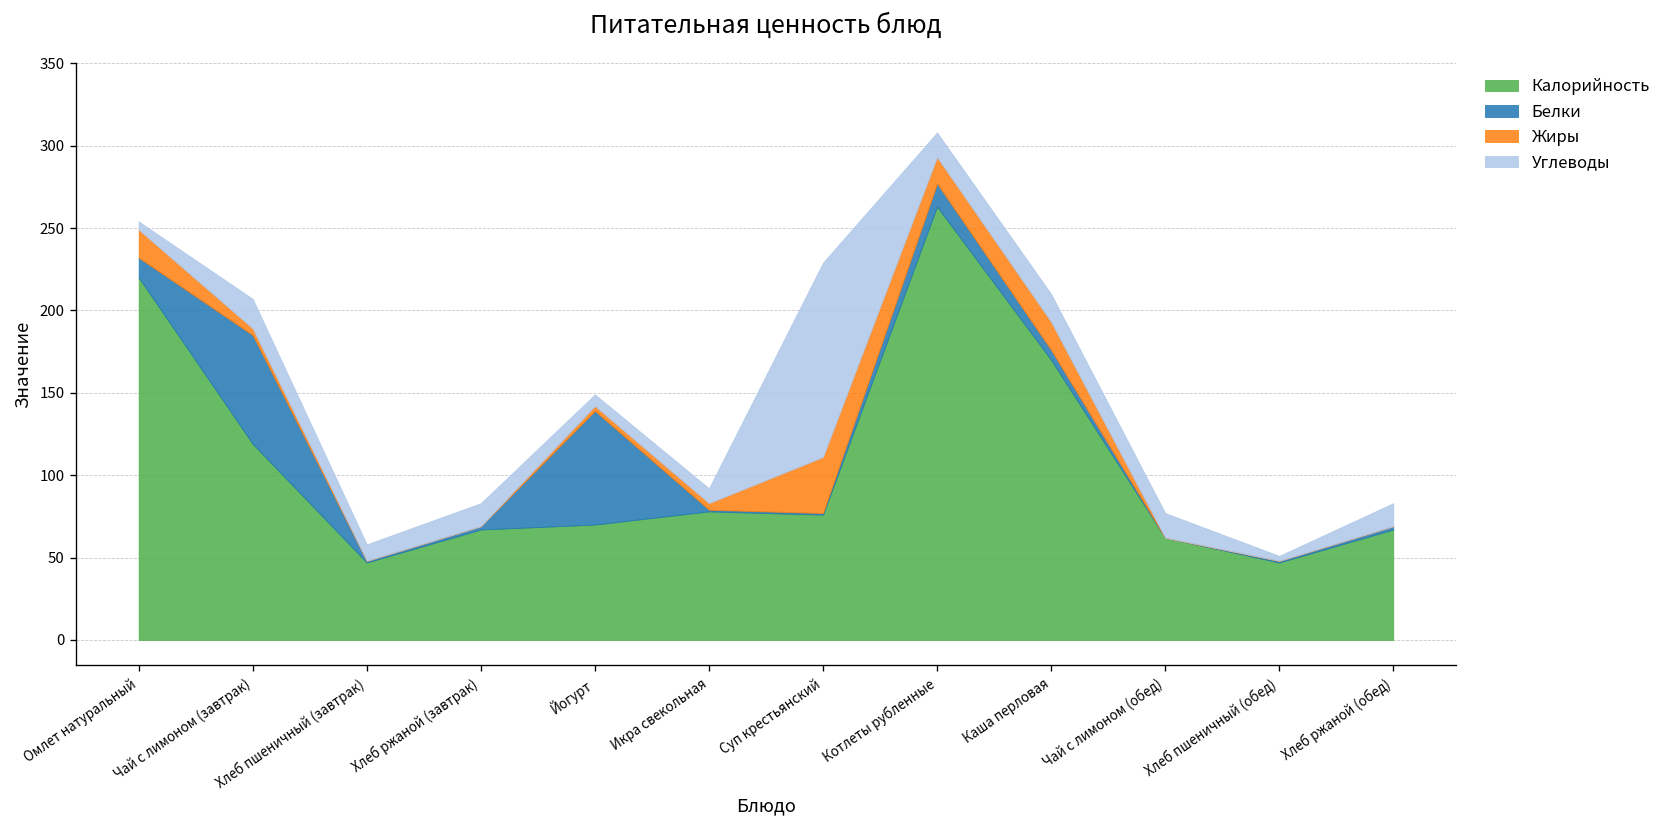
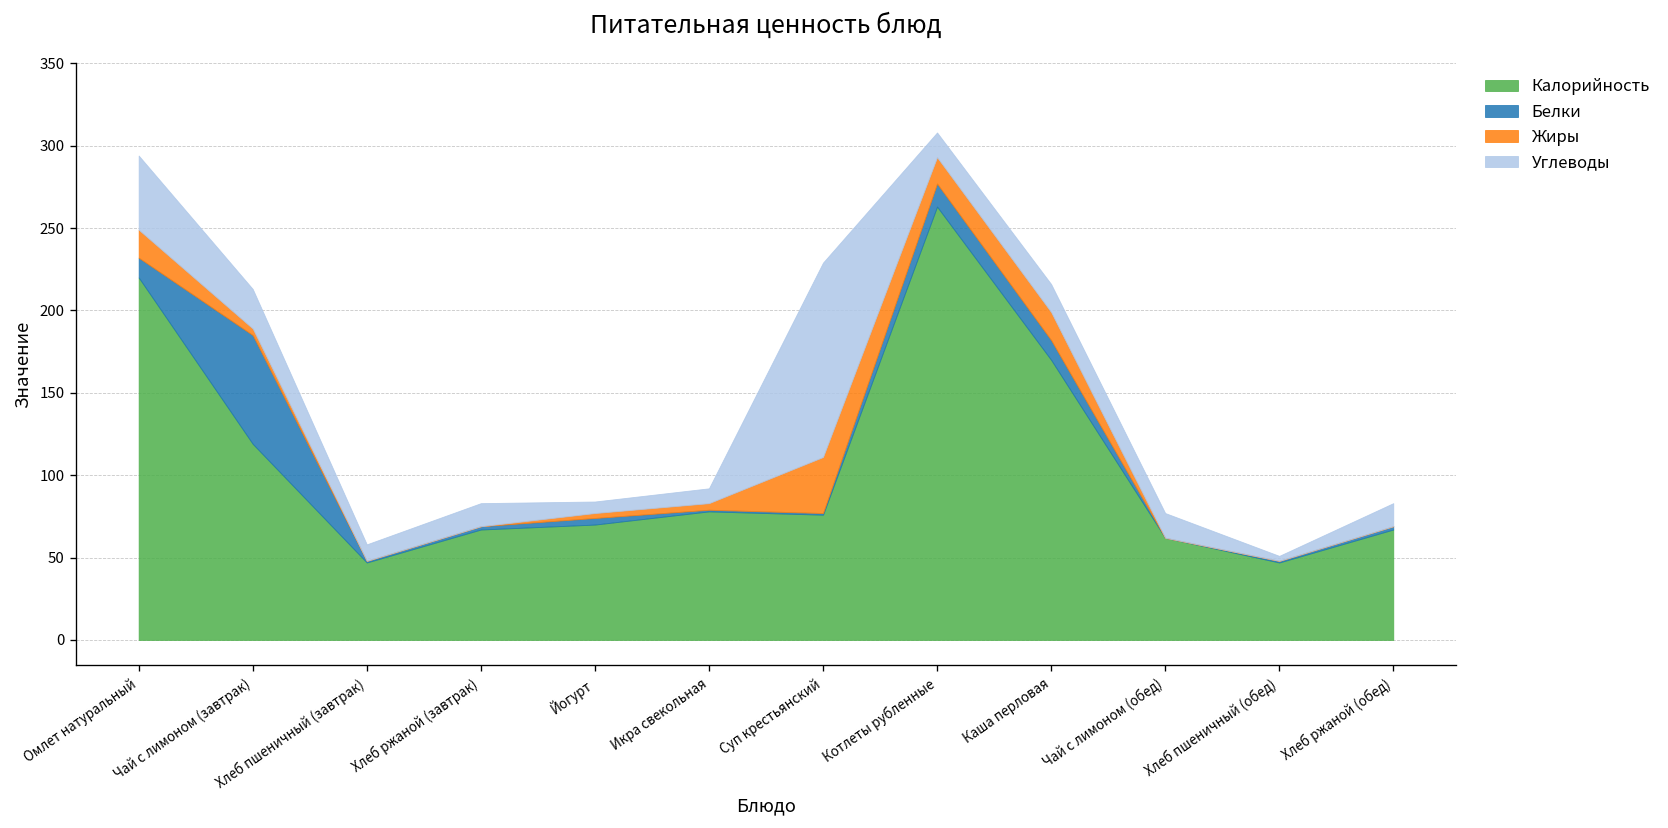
Углеводы, Омлет натуральный: 5 -> 45
Углеводы, Чай с лимоном (завтрак): 18 -> 24
Белки, Йогурт: 69 -> 4
Белки, Каша перловая: 6 -> 12
